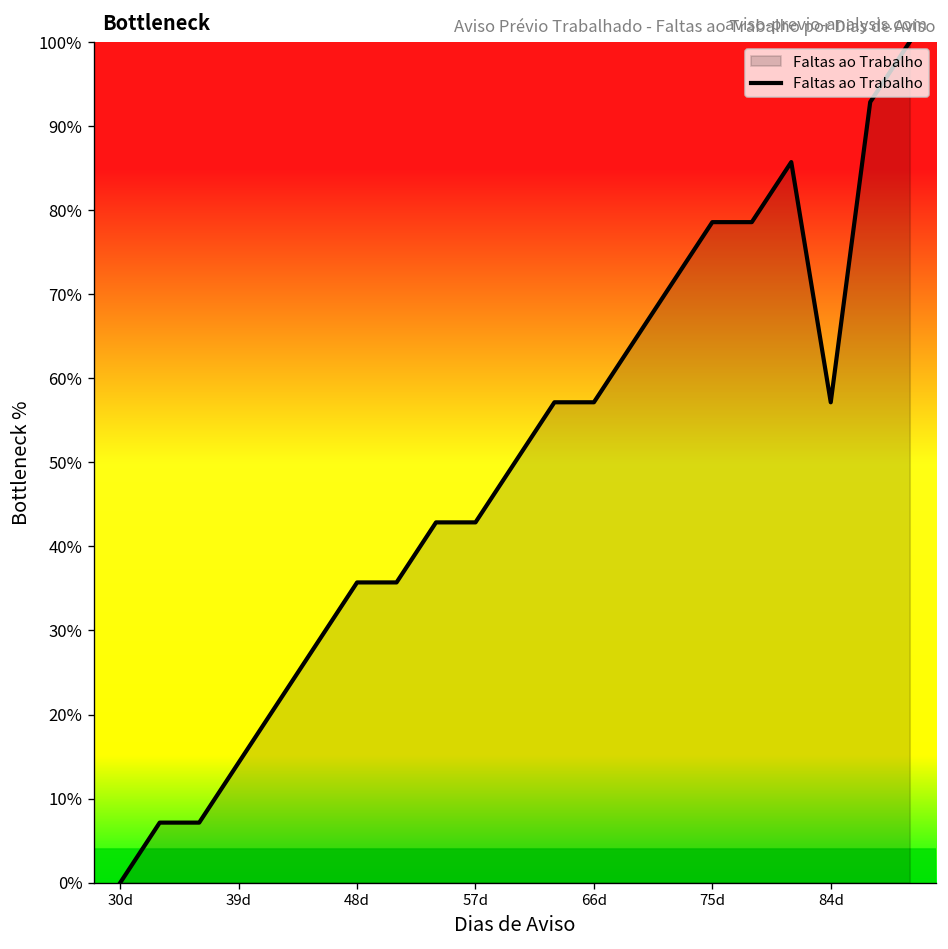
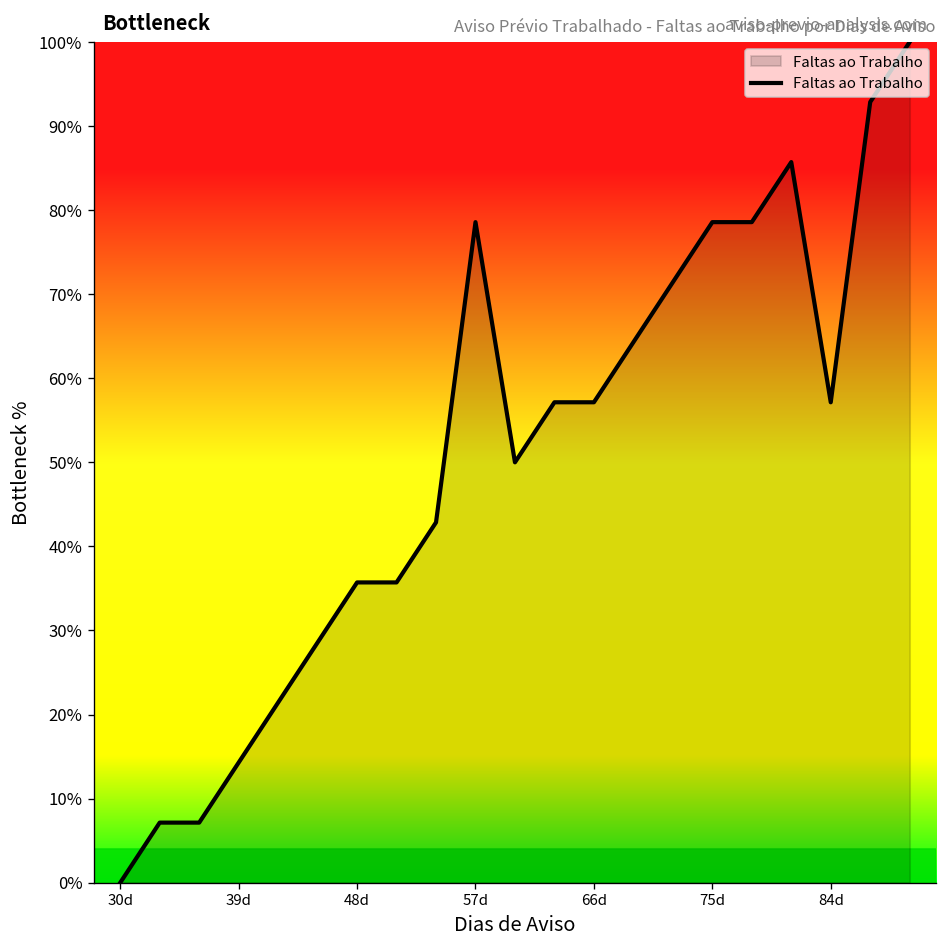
57d: 43% -> 79%
